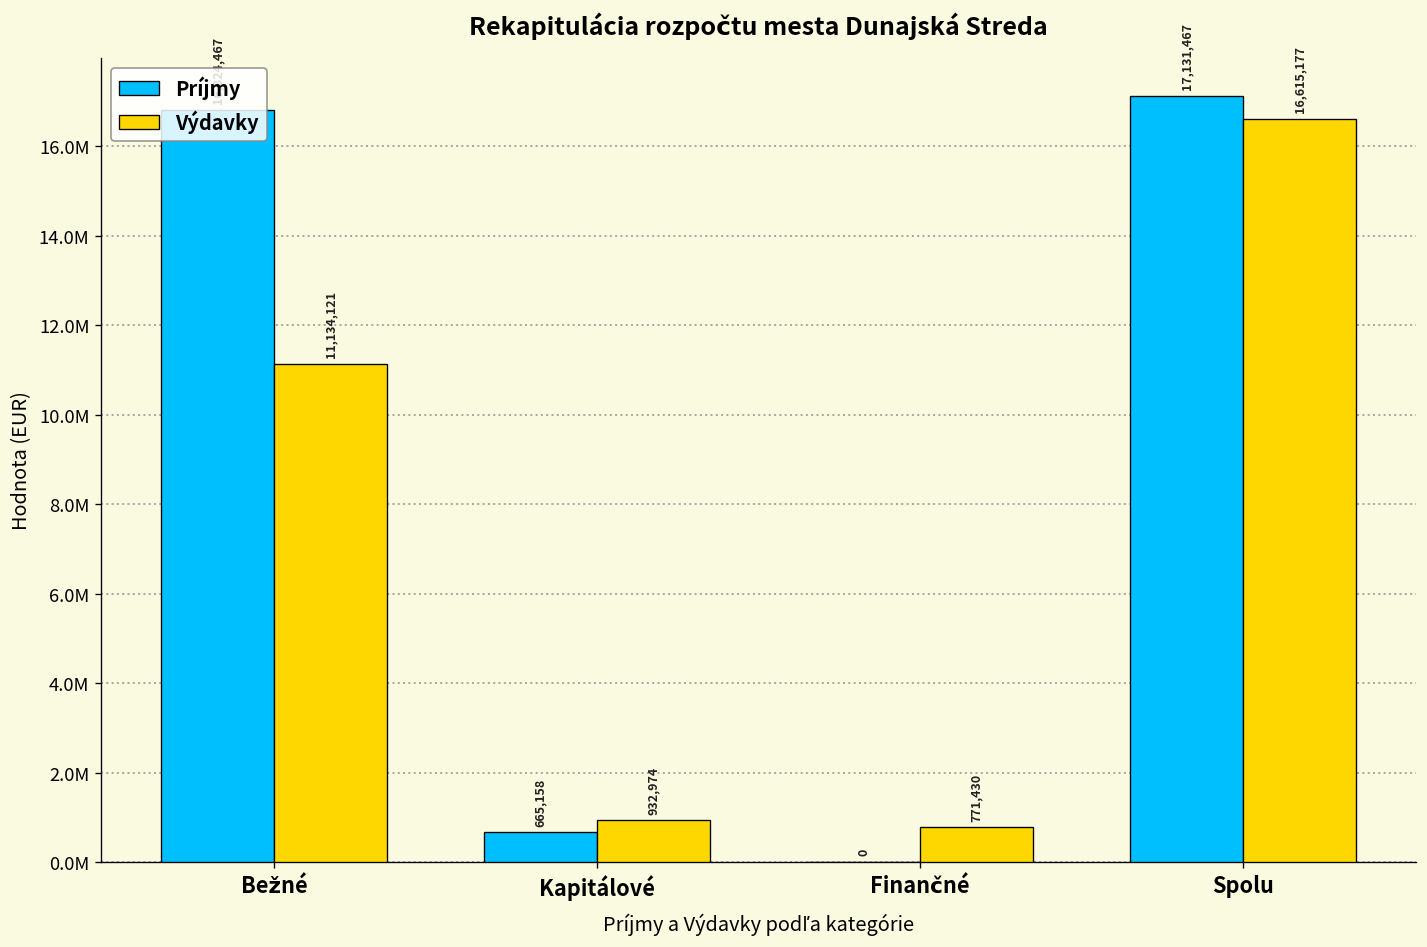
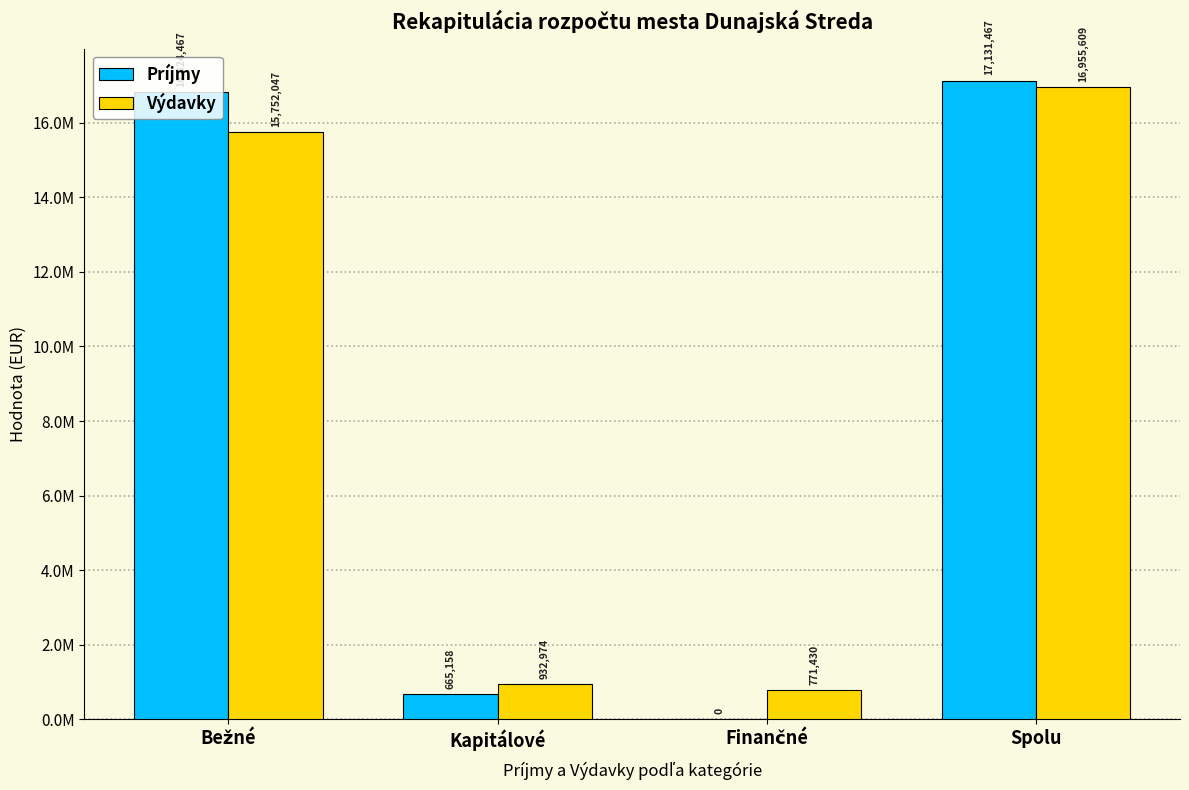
Výdavky, Bežné: 11,134,121 -> 15,752,047
Výdavky, Spolu: 16,615,177 -> 16,955,609
